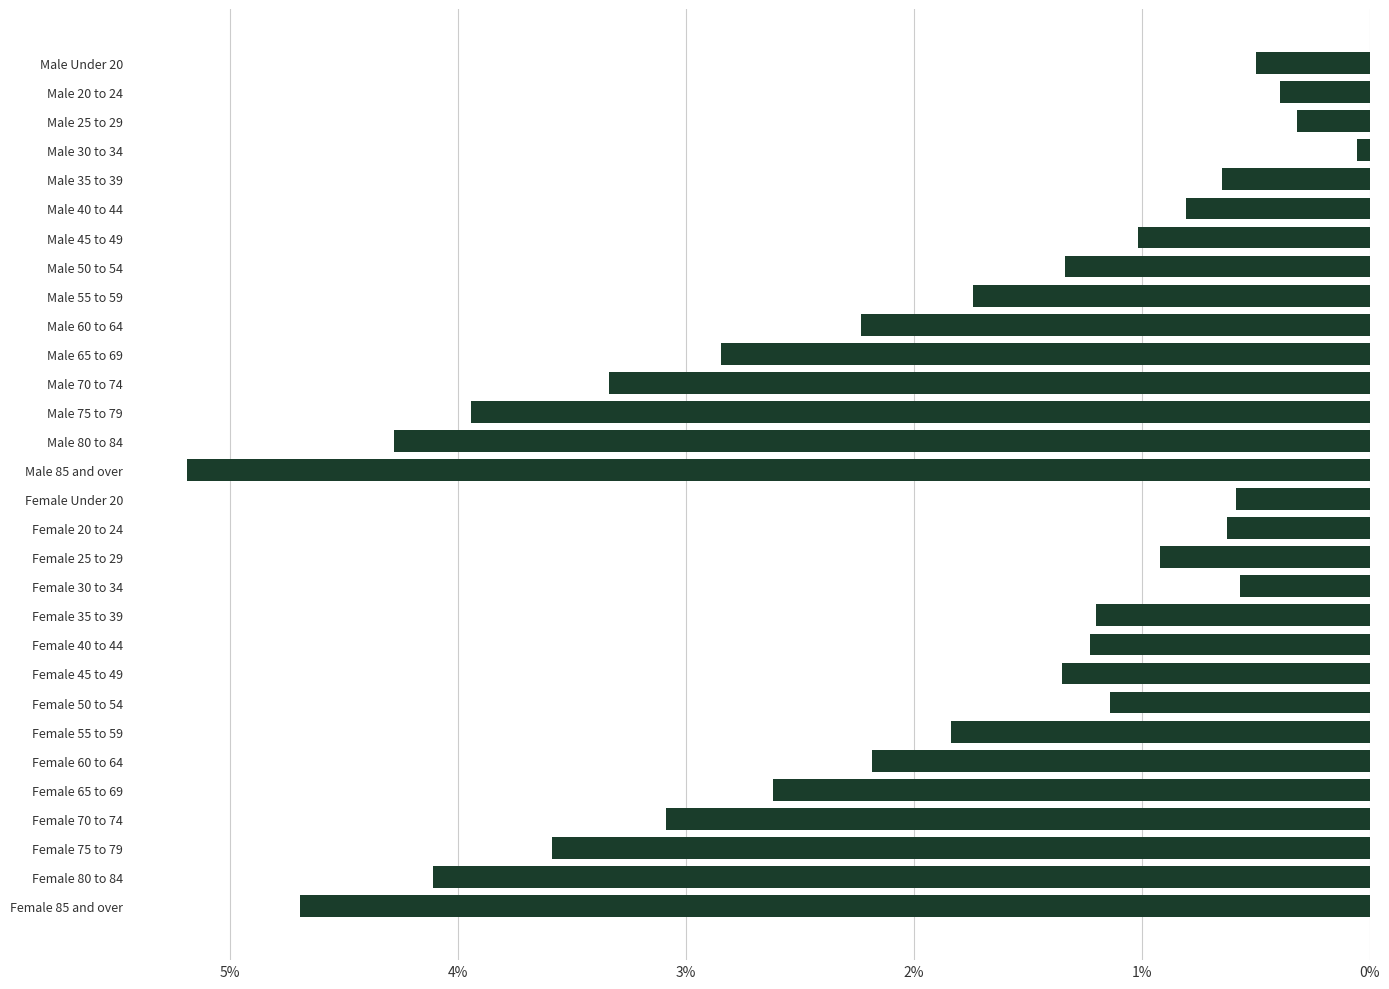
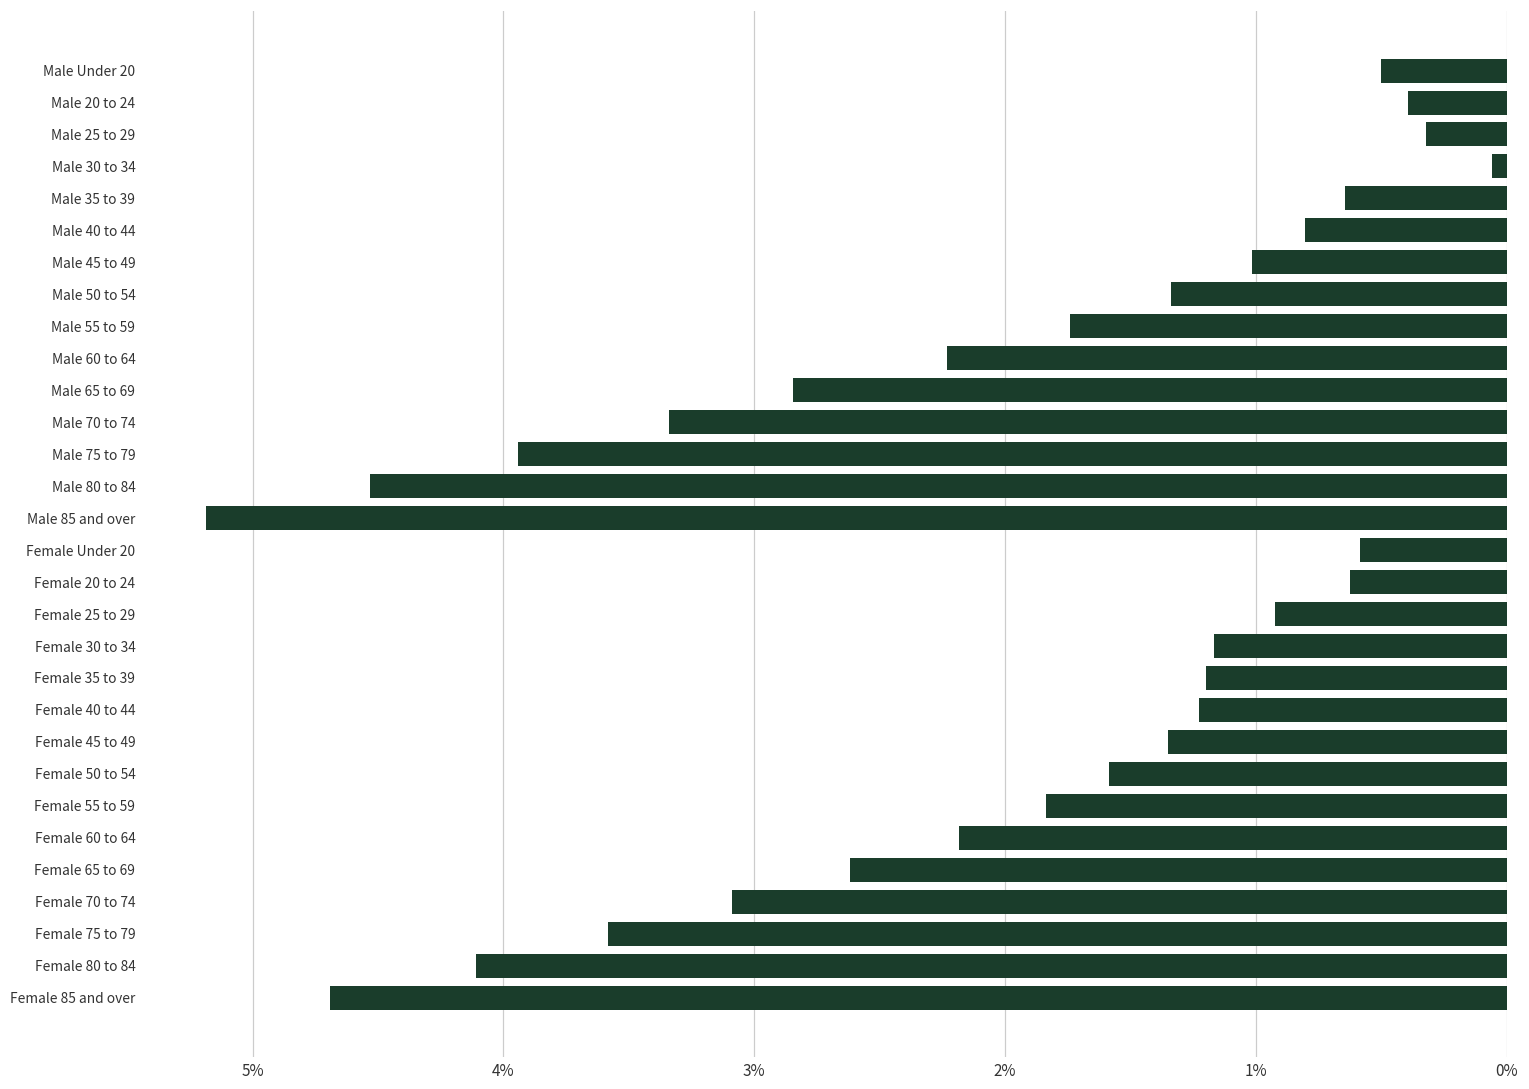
Male 80 to 84: 4.28% -> 4.53%
Female 30 to 34: 0.57% -> 1.17%
Female 50 to 54: 1.14% -> 1.59%
